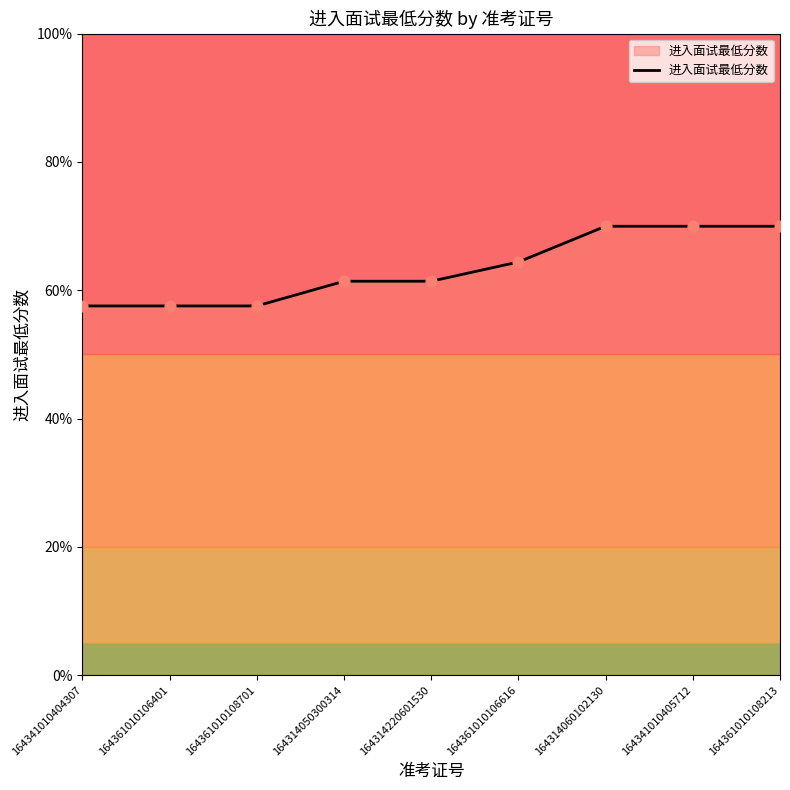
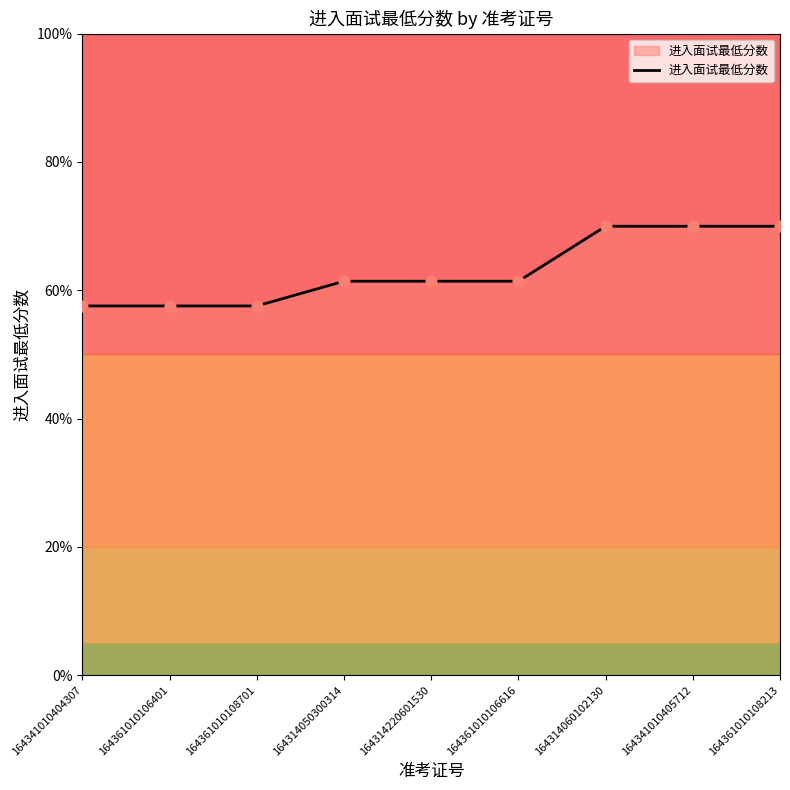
164361010106616: 64% -> 61%
